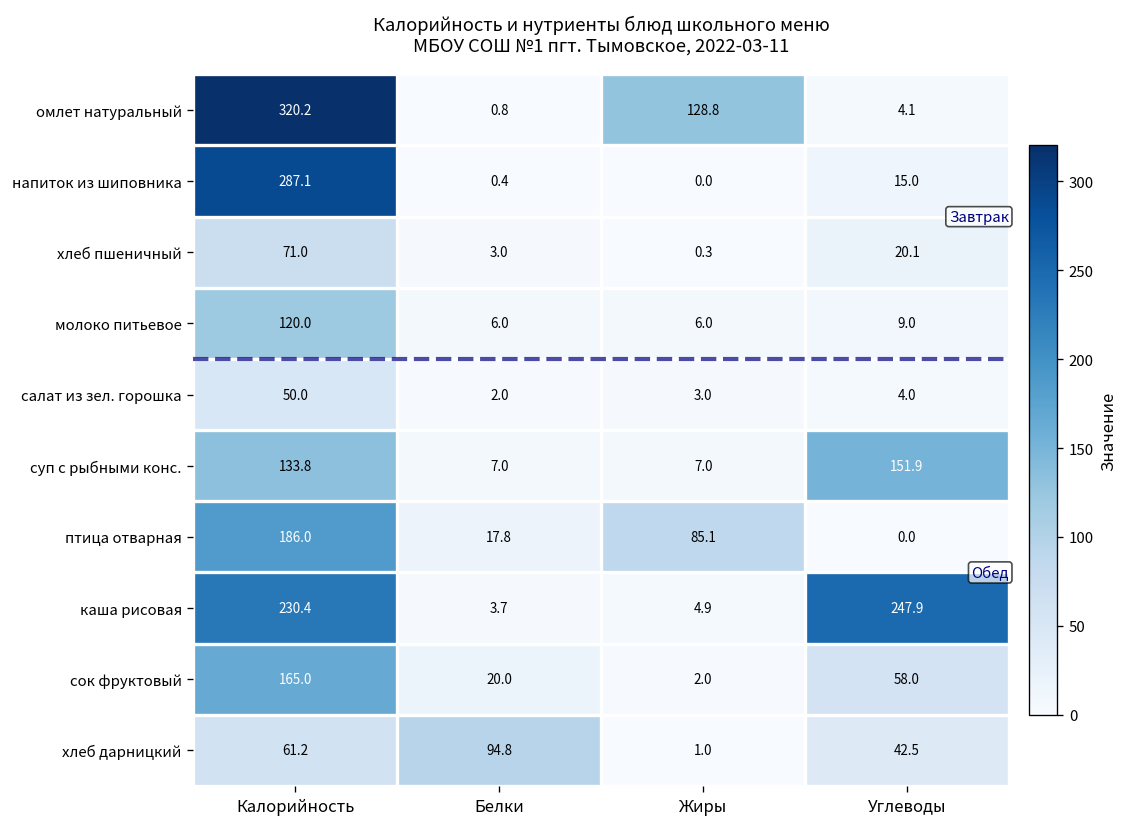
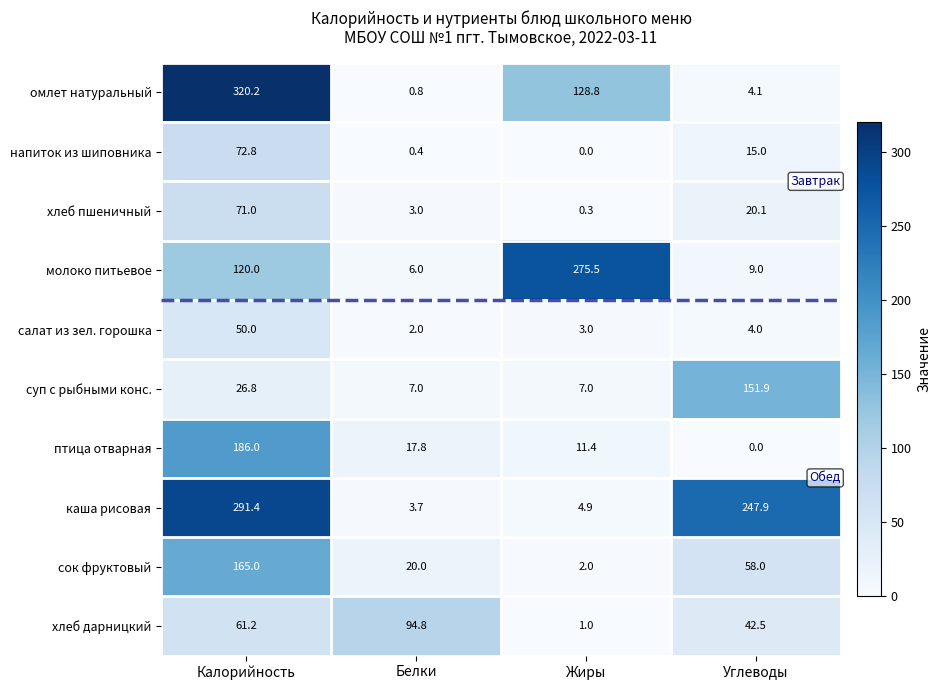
напиток из шиповника, Калорийность: 287.1 -> 72.8
молоко питьевое, Жиры: 6.0 -> 275.5
суп с рыбными конс., Калорийность: 133.8 -> 26.8
птица отварная, Жиры: 85.1 -> 11.4
каша рисовая, Калорийность: 230.4 -> 291.4
